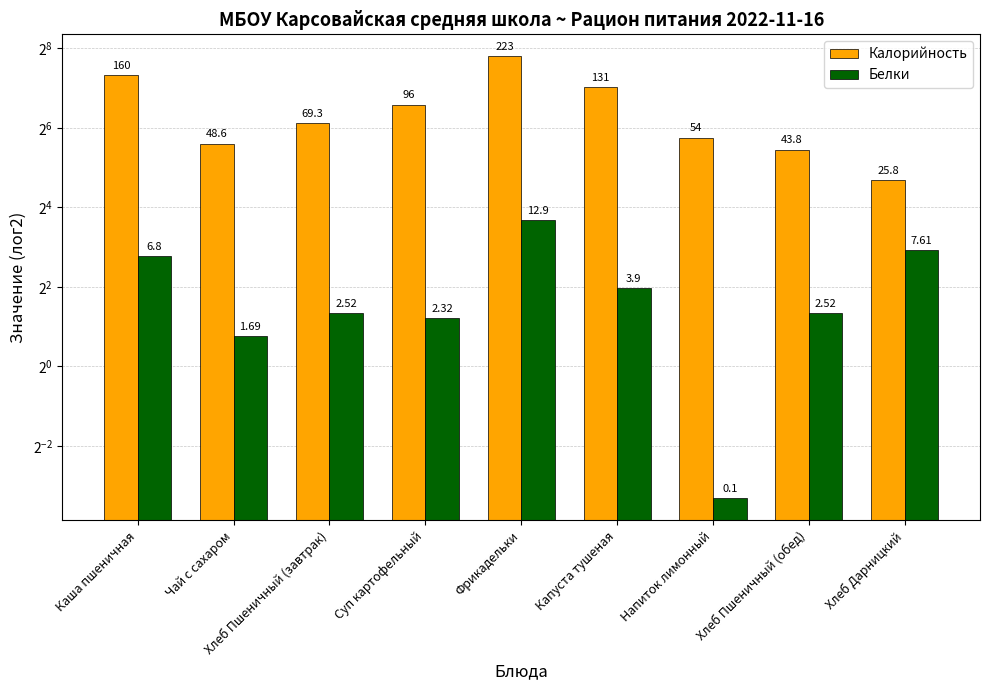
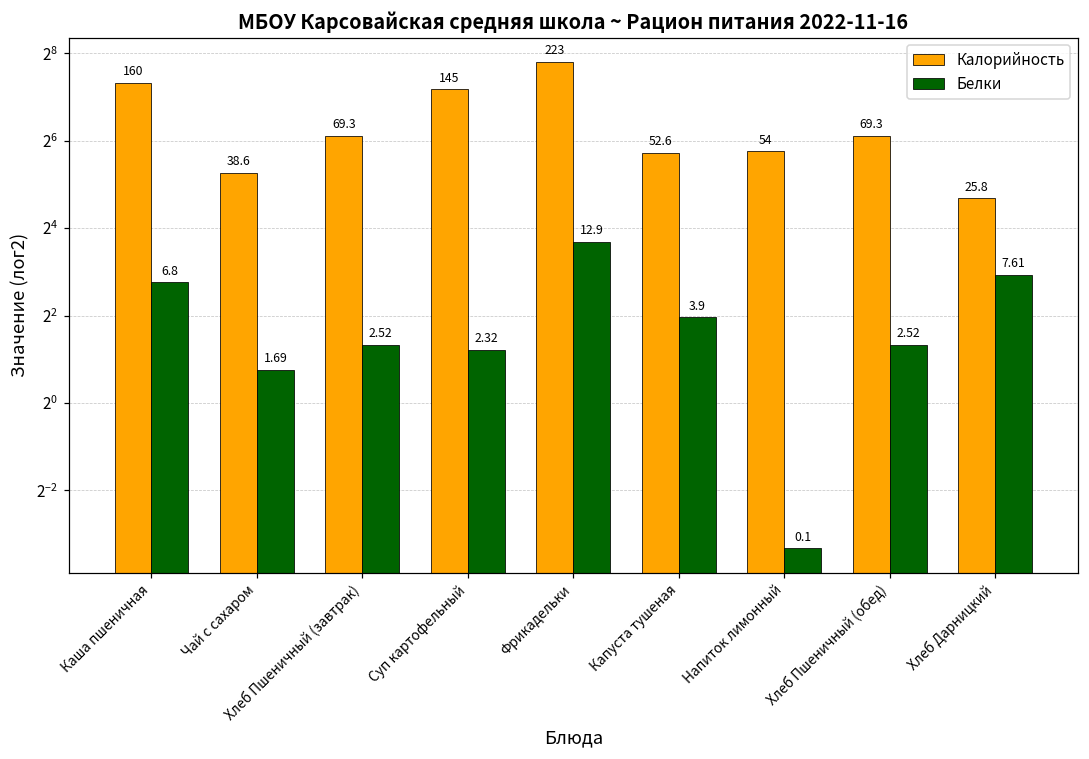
Калорийность, Чай с сахаром: 48.6 -> 38.6
Калорийность, Суп картофельный: 96 -> 145
Калорийность, Капуста тушеная: 131 -> 52.6
Калорийность, Хлеб Пшеничный (обед): 43.8 -> 69.3
